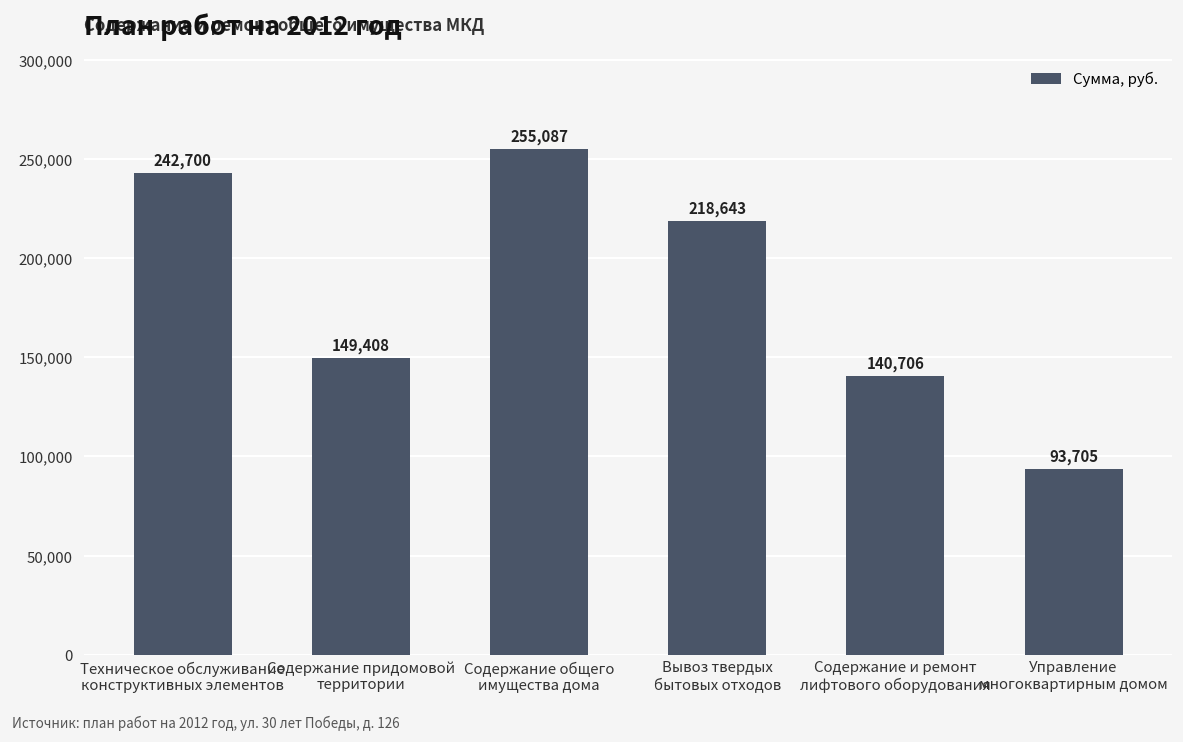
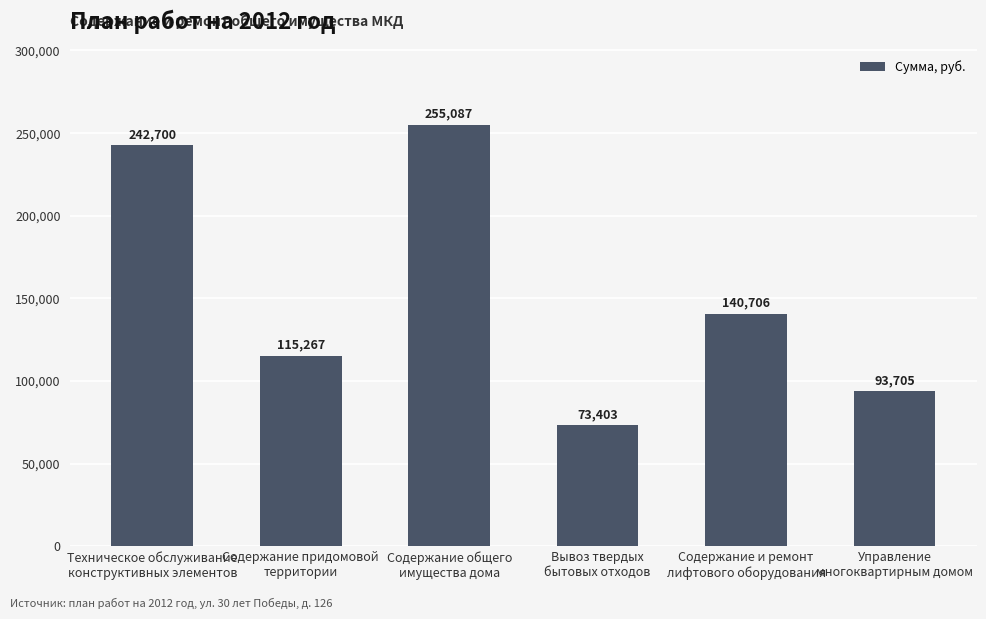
Содержание придомовой территории: 149,408 -> 115,267
Вывоз твердых бытовых отходов: 218,643 -> 73,403
